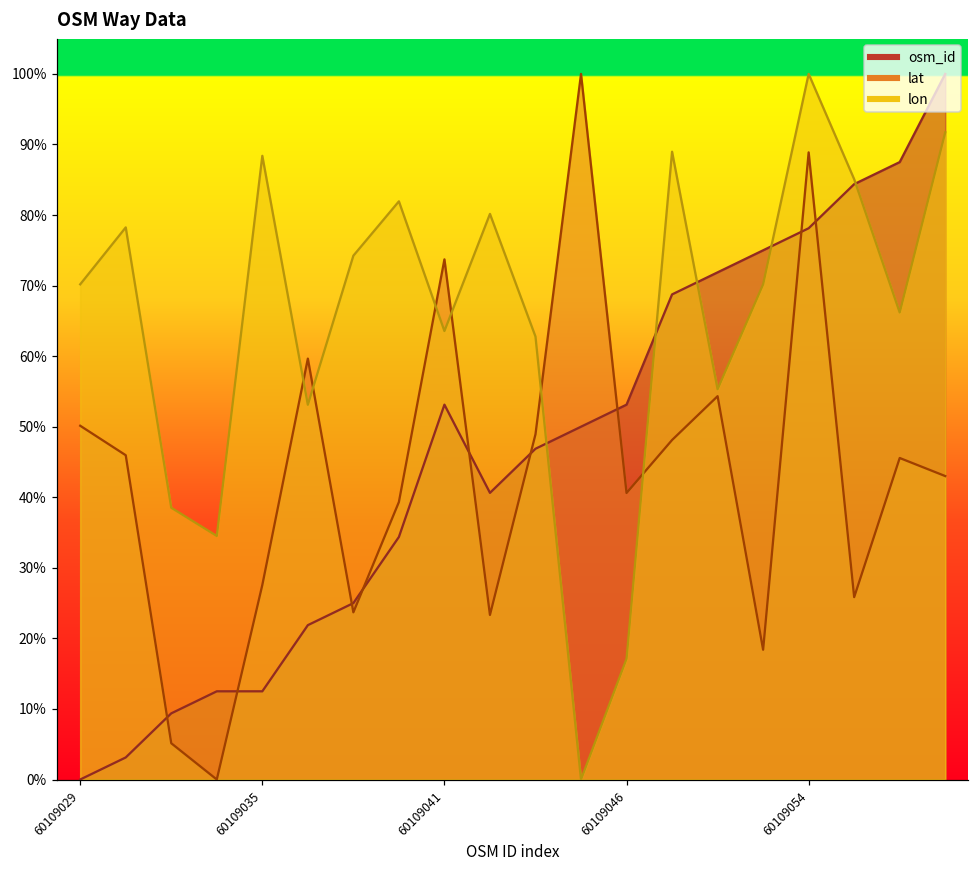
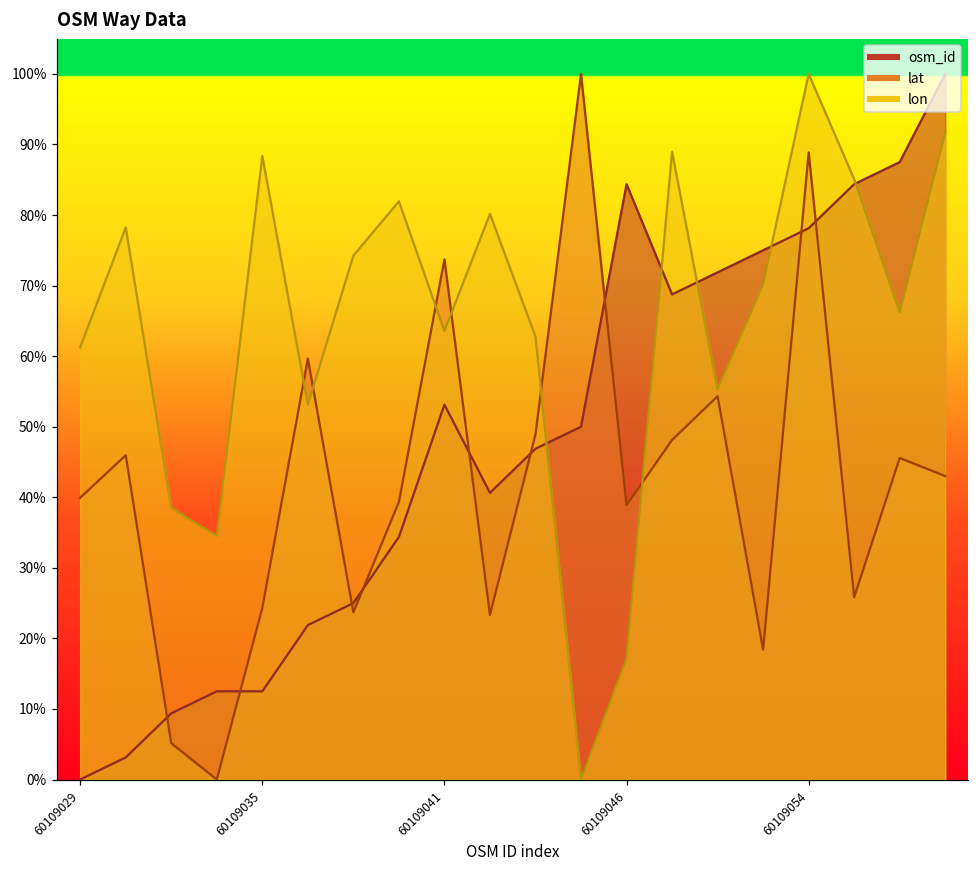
lat, 60109029: 50% -> 40%
lon, 60109029: 70% -> 61%
lat, 60109035: 28% -> 24%
osm_id, 60109046: 53% -> 84%
lat, 60109046: 41% -> 39%
